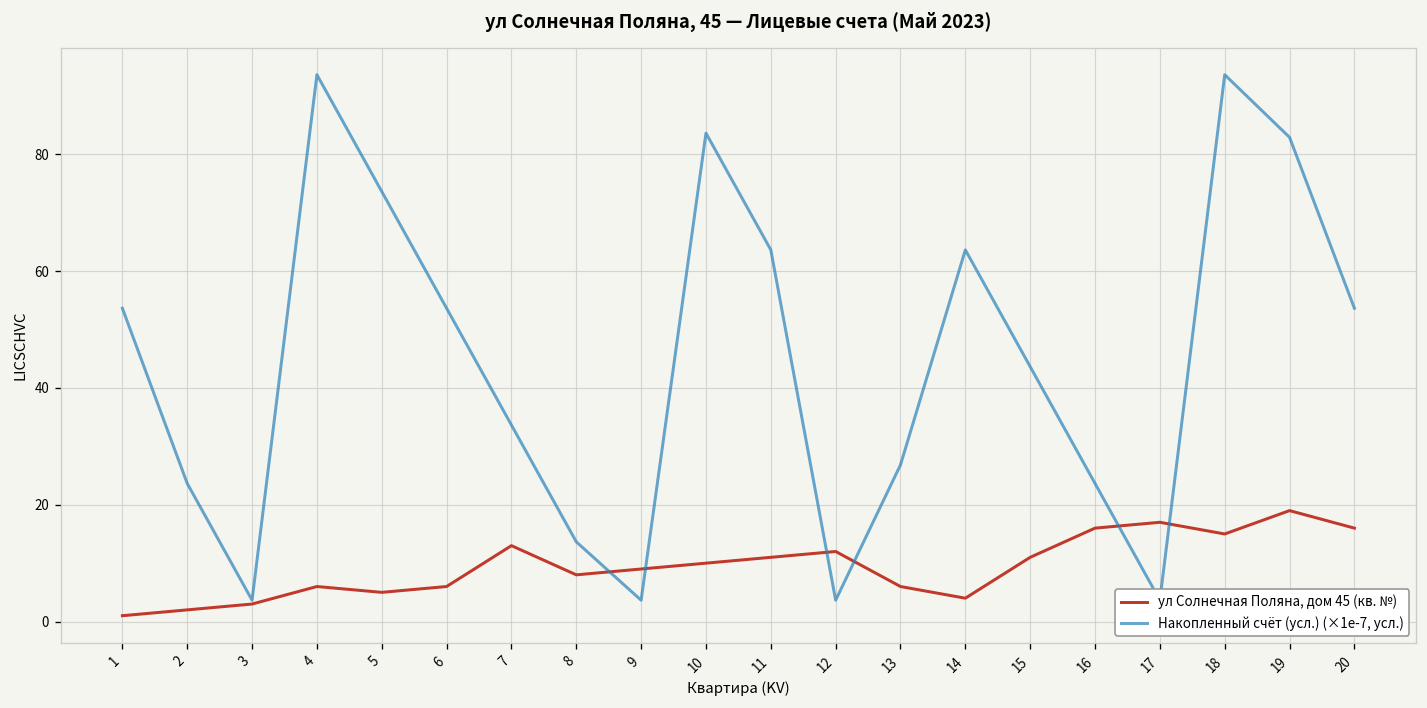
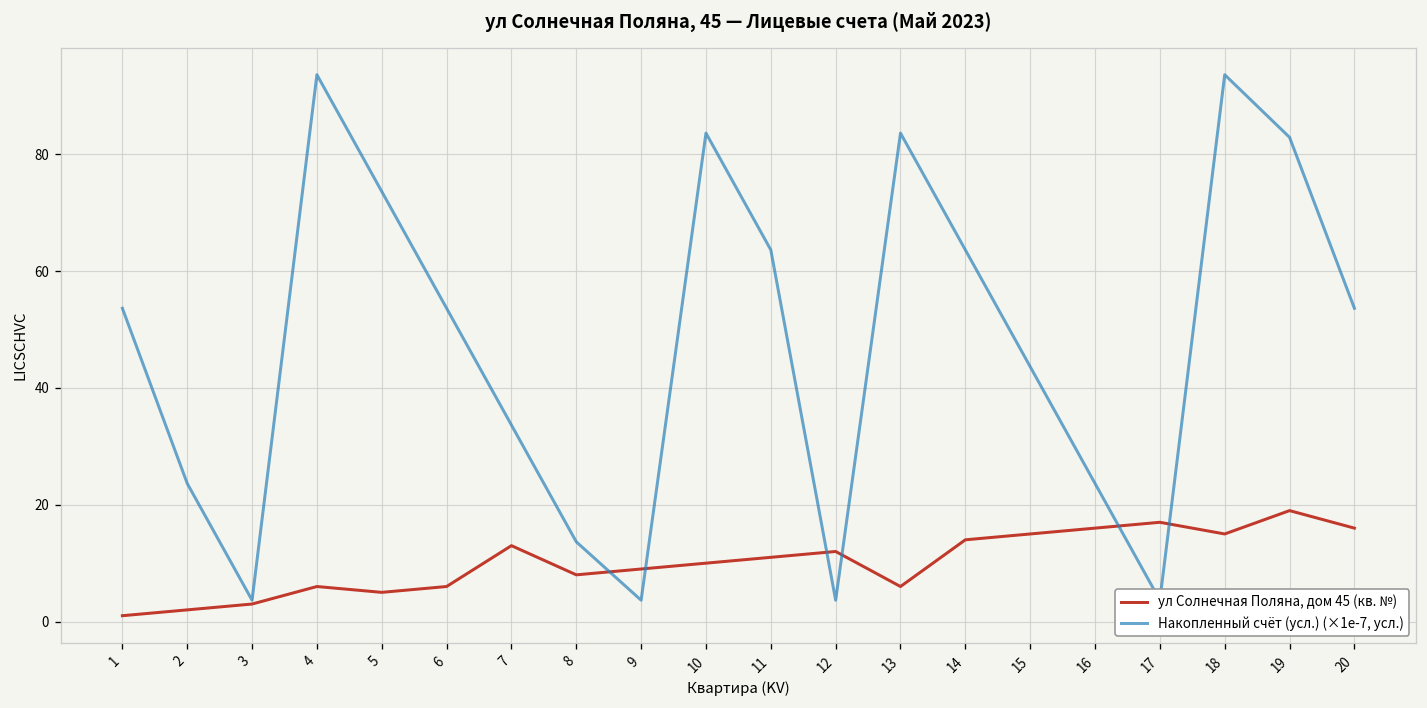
Накопленный счёт (усл.) (×1e-7, усл.), 13: 27 -> 84
ул Солнечная Поляна, дом 45 (кв. №), 14: 4 -> 14
ул Солнечная Поляна, дом 45 (кв. №), 15: 11 -> 15
